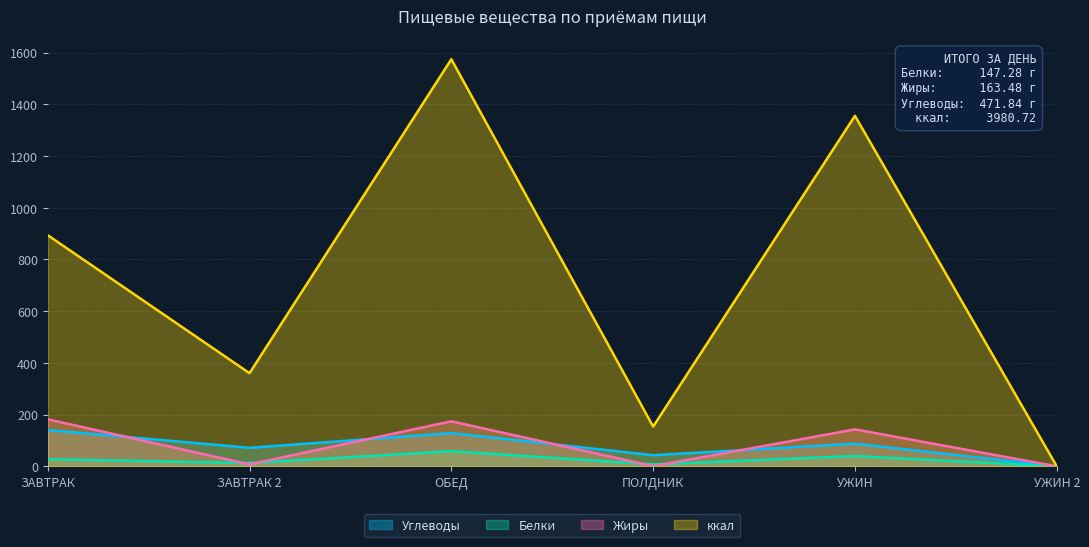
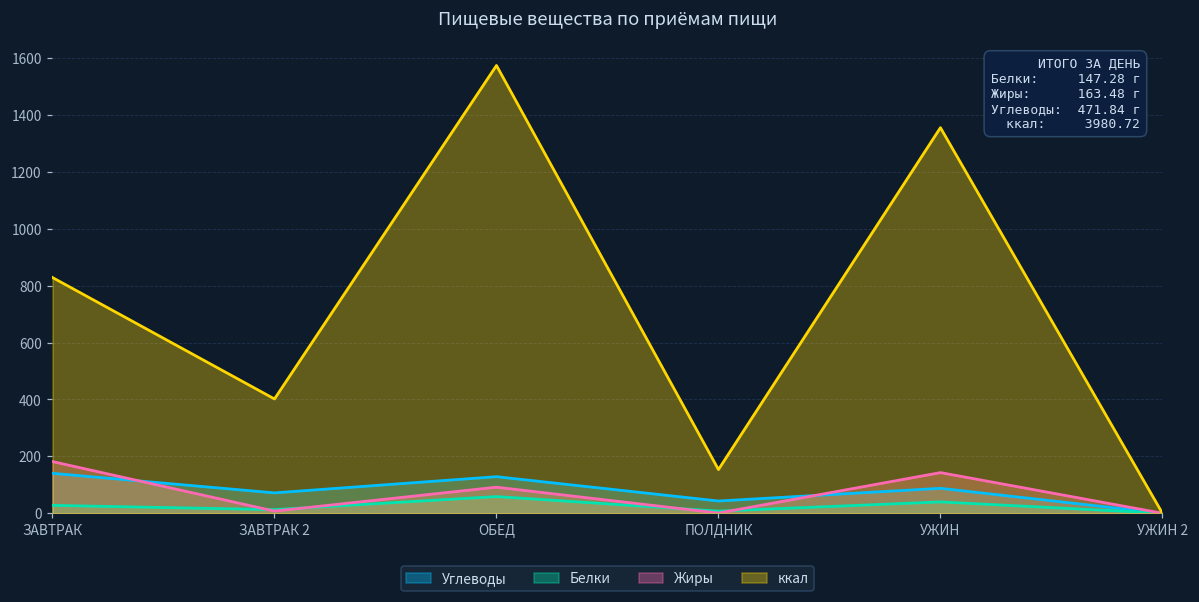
ккал, ЗАВТРАК: 890 -> 830
ккал, ЗАВТРАК 2: 360 -> 400
Жиры, ОБЕД: 170 -> 90
